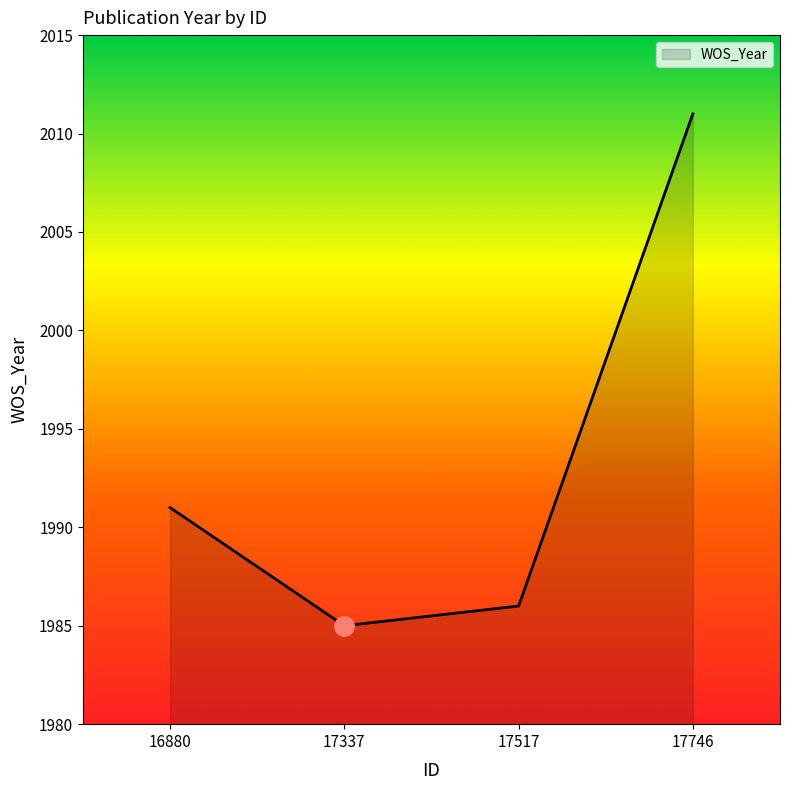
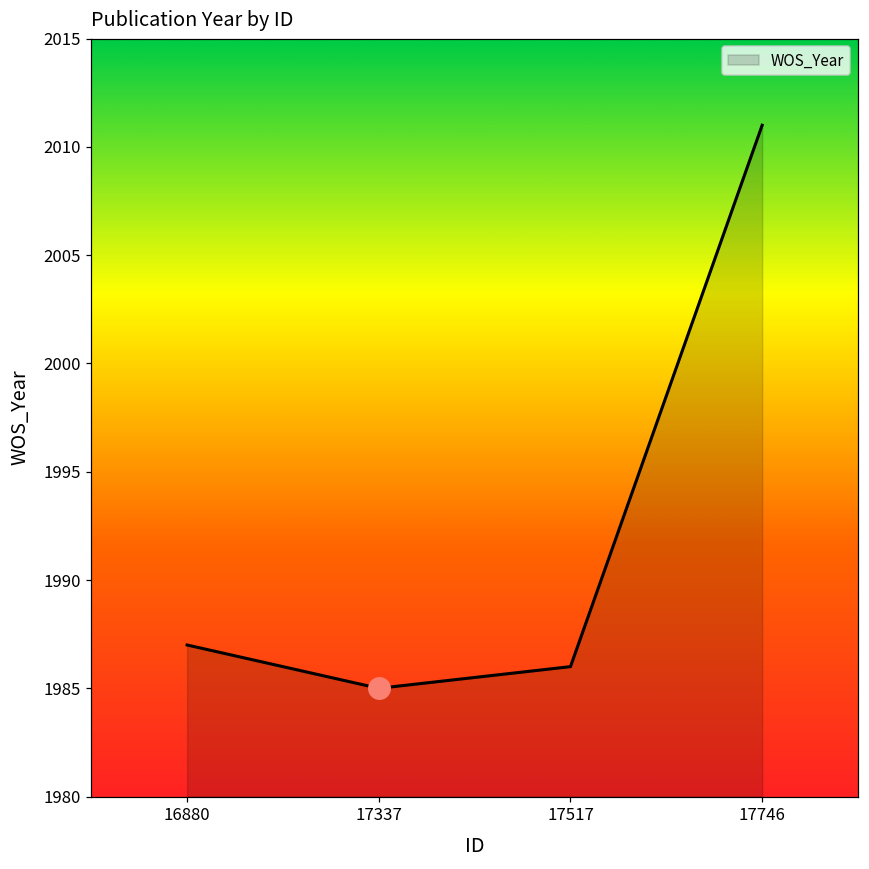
WOS_Year, 16880: 1991 -> 1987
